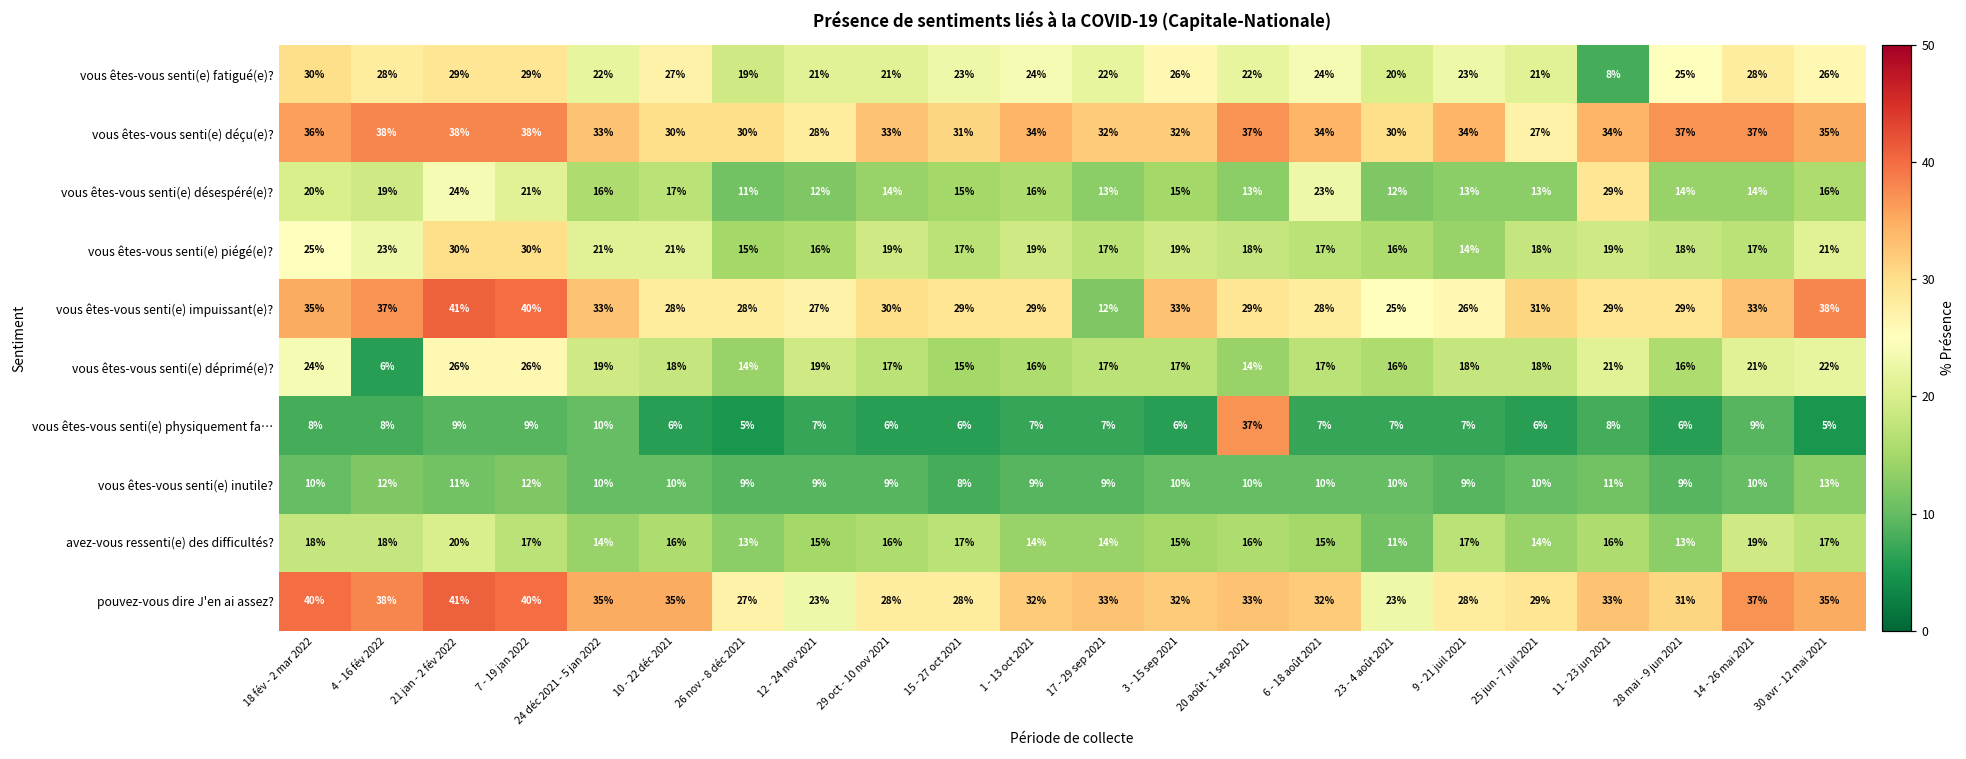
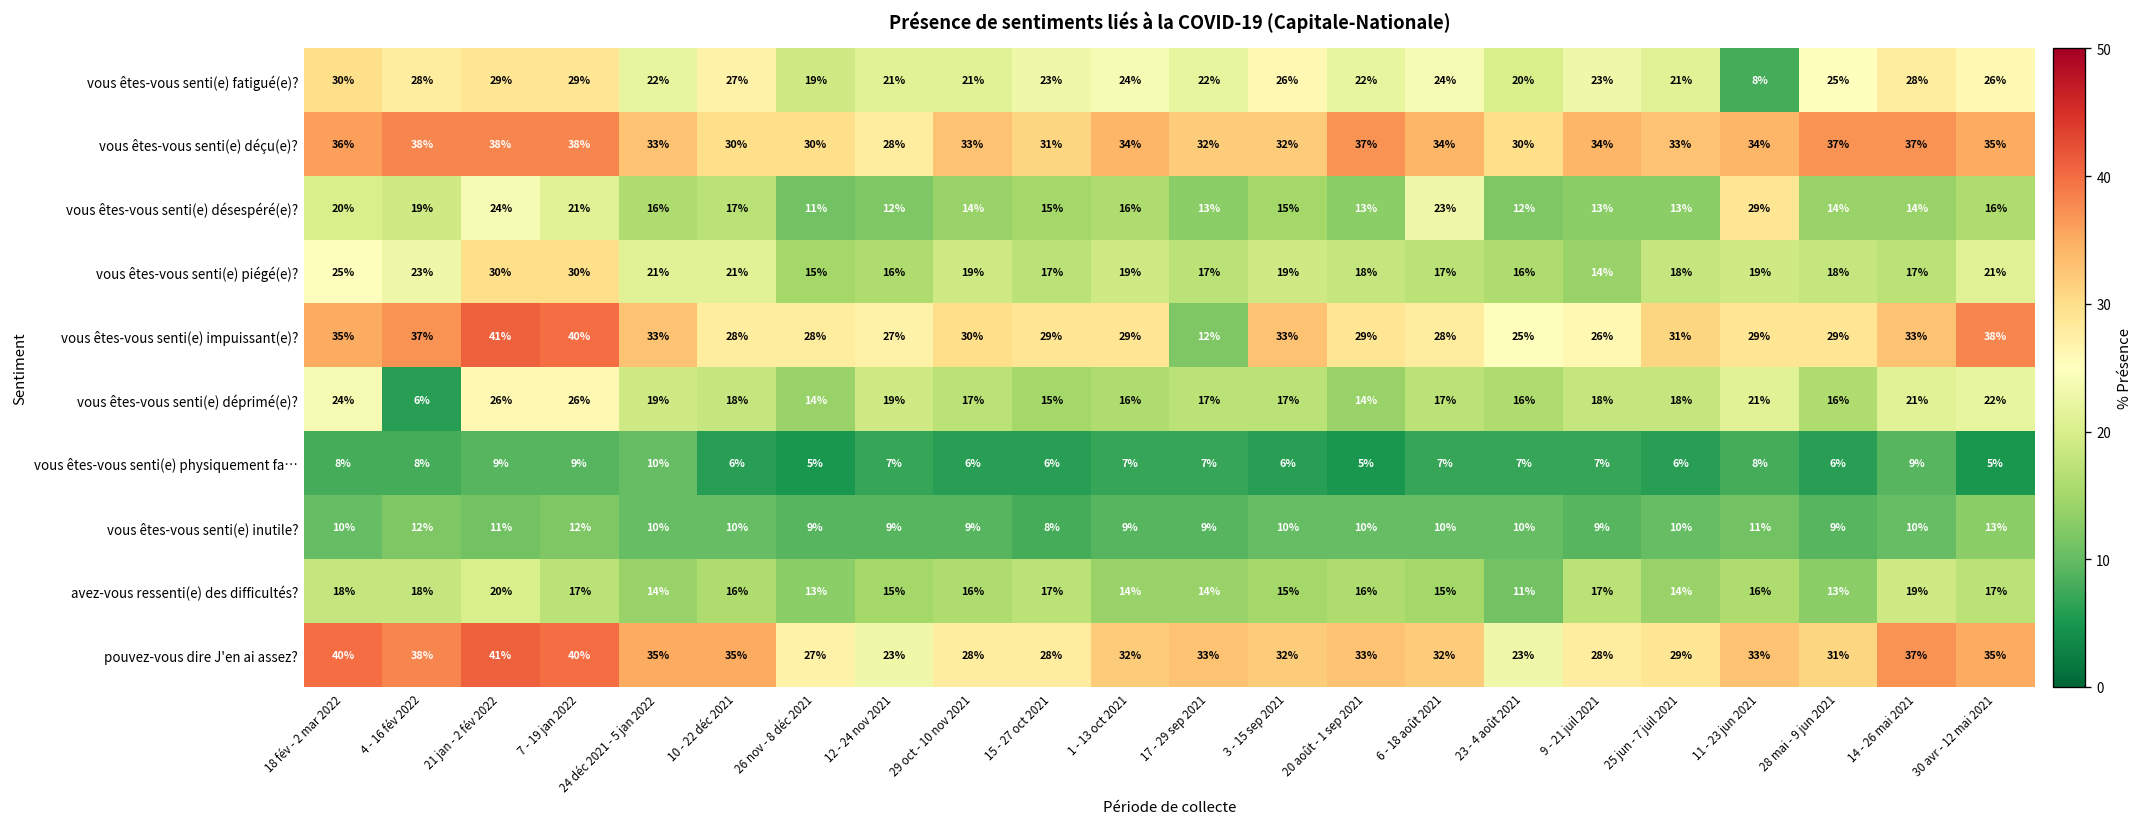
vous êtes-vous senti(e) déçu(e)?, 25 jun - 7 juil 2021: 27% -> 33%
vous êtes-vous senti(e) physiquement fa…, 20 août - 1 sep 2021: 37% -> 5%
